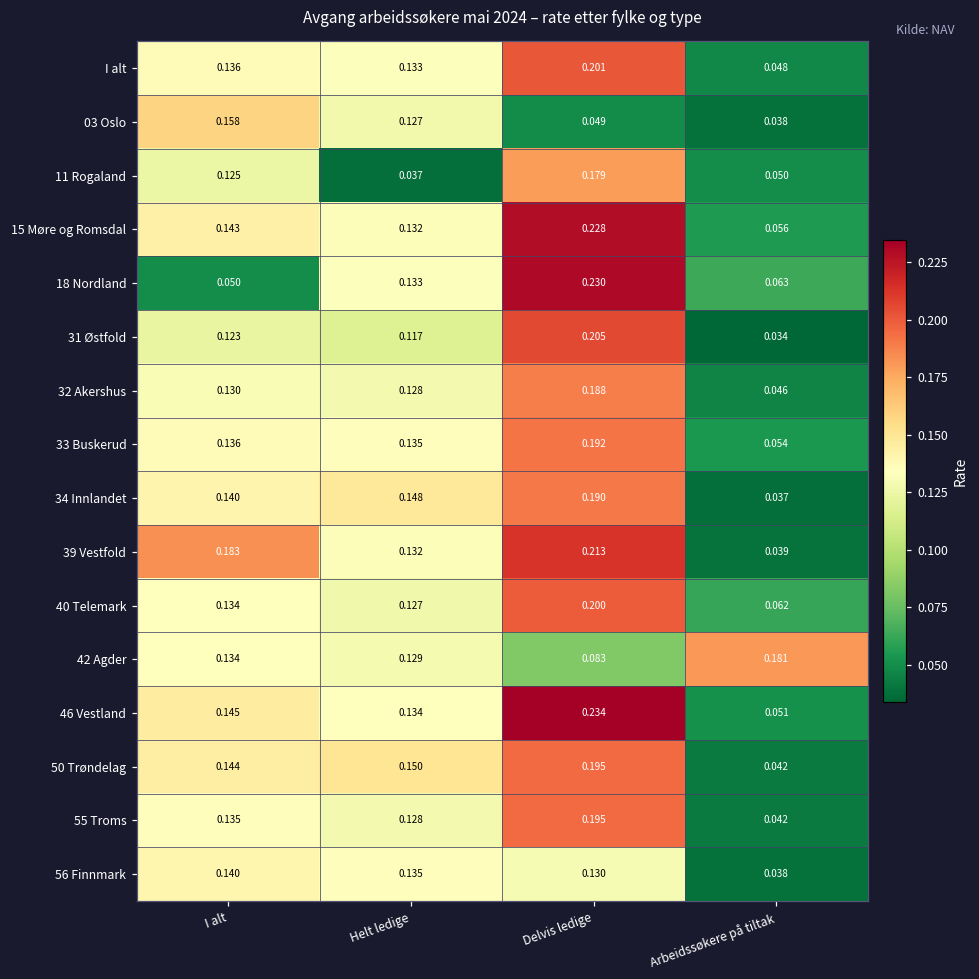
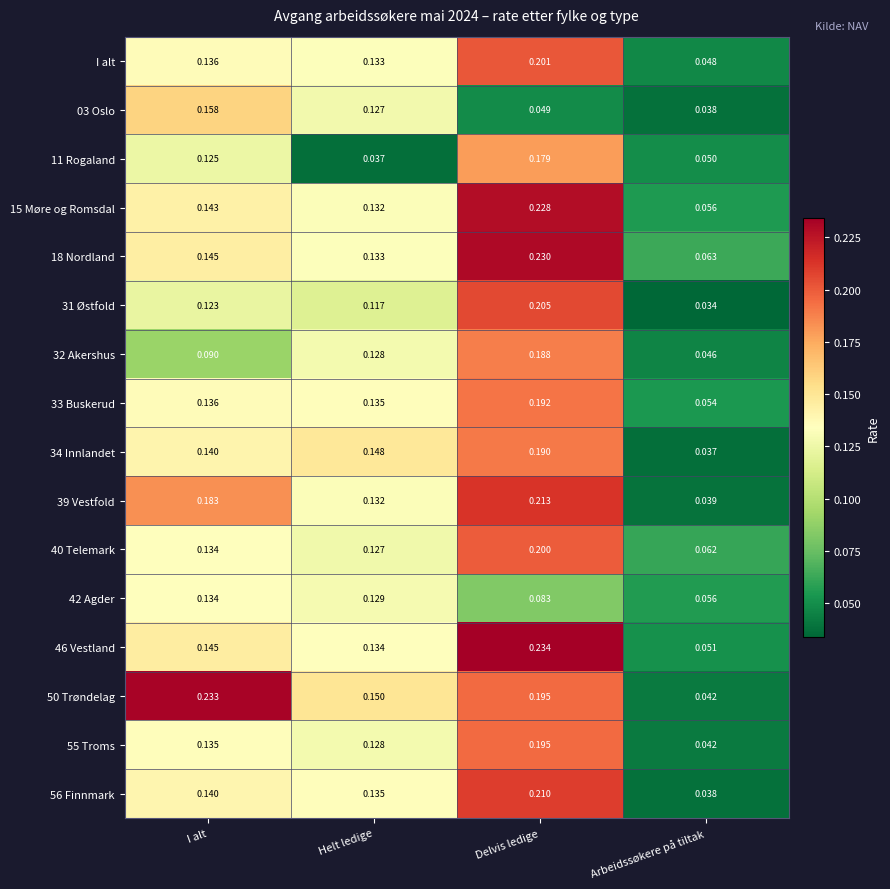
18 Nordland, I alt: 0.050 -> 0.145
32 Akershus, I alt: 0.130 -> 0.090
42 Agder, Arbeidssøkere på tiltak: 0.181 -> 0.056
50 Trøndelag, I alt: 0.144 -> 0.233
56 Finnmark, Delvis ledige: 0.130 -> 0.210
